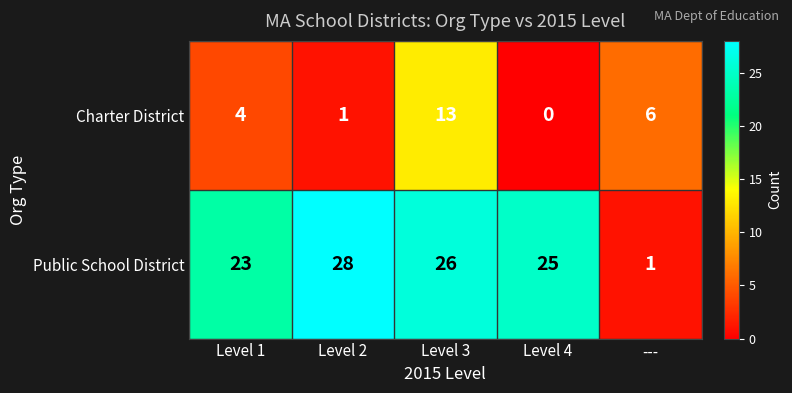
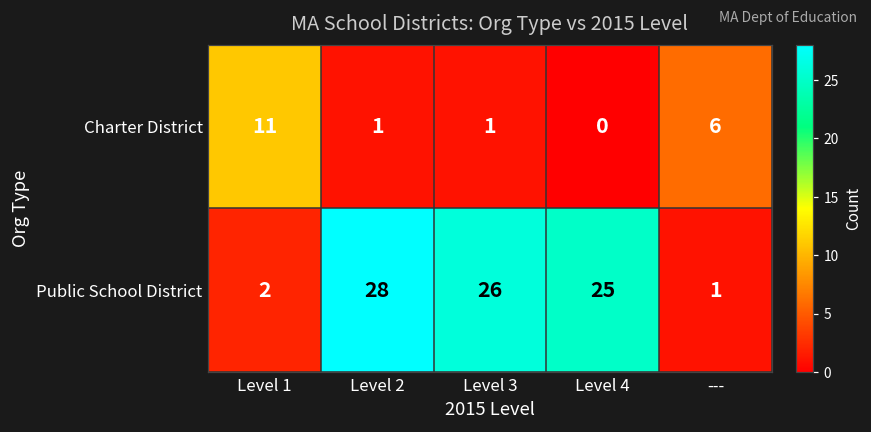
Charter District, Level 1: 4 -> 11
Charter District, Level 3: 13 -> 1
Public School District, Level 1: 23 -> 2
